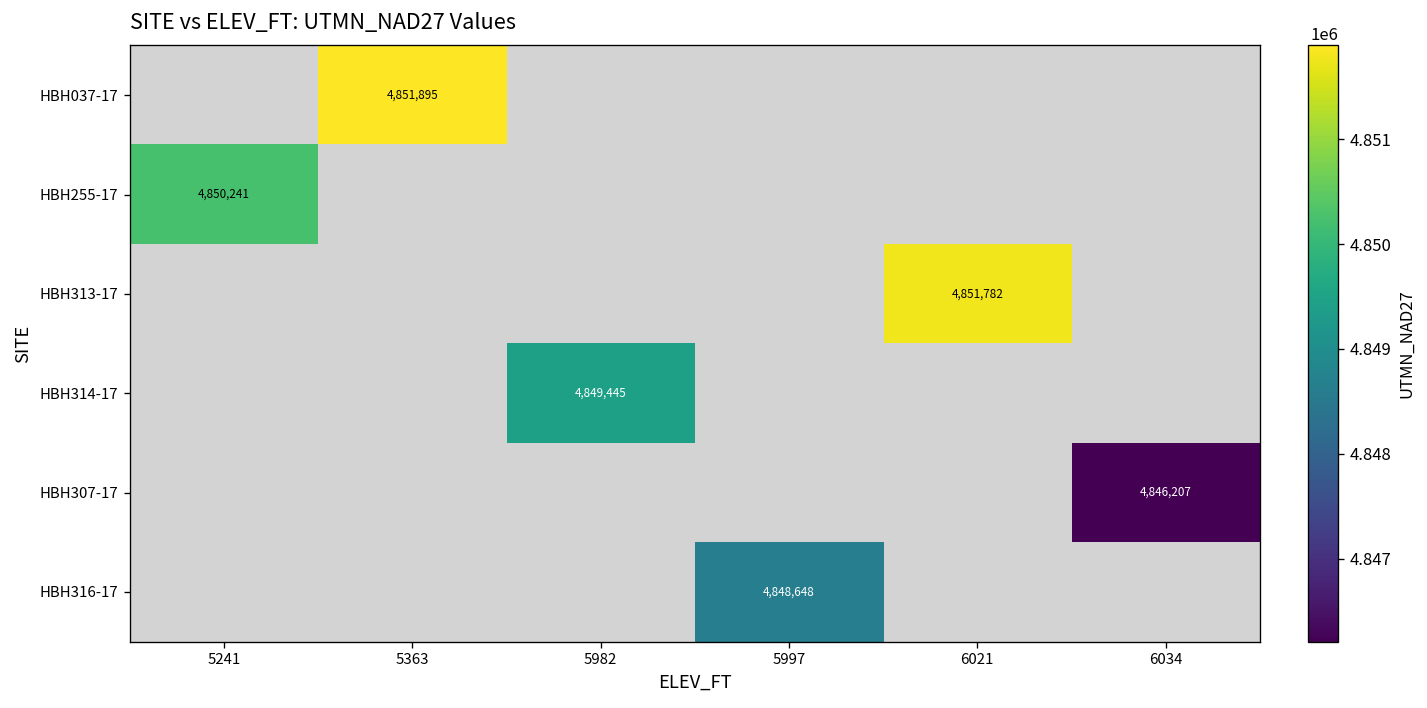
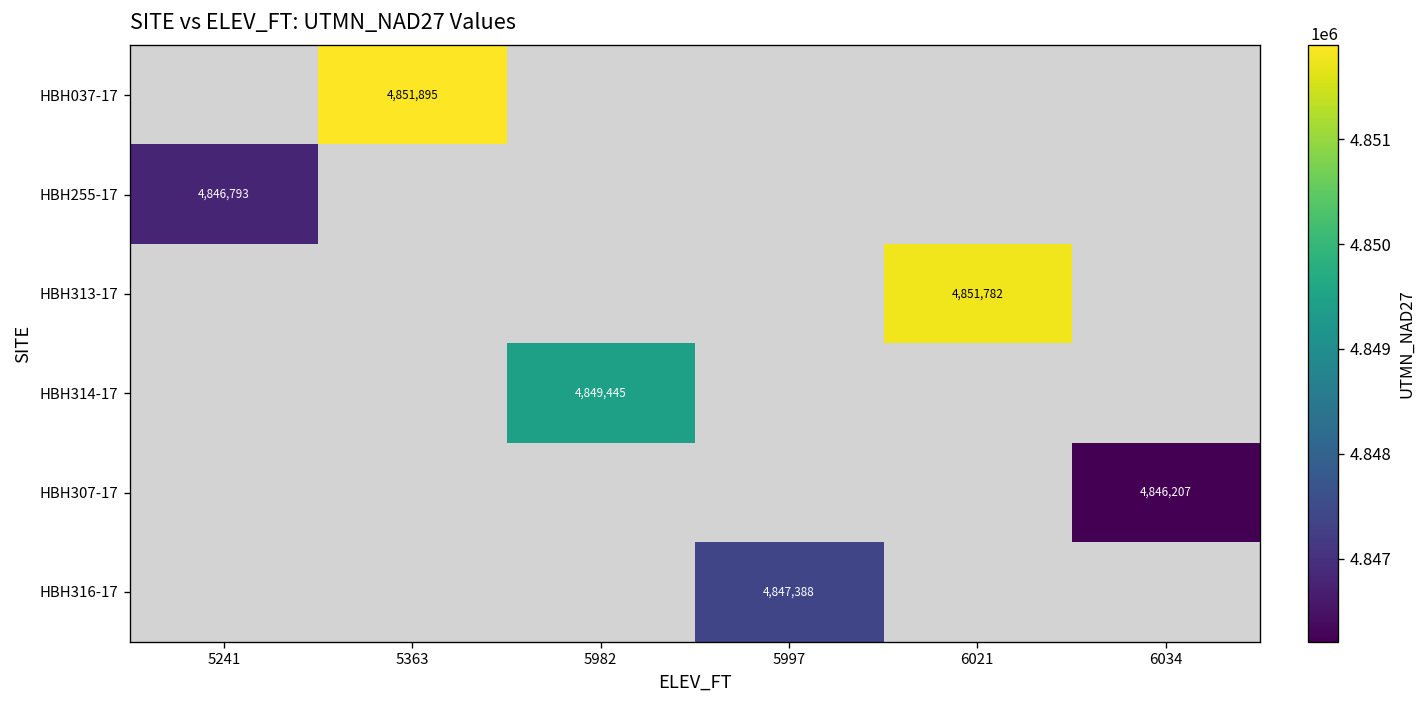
HBH255-17, 5241: 4,850,241 -> 4,846,793
HBH316-17, 5997: 4,848,648 -> 4,847,388
